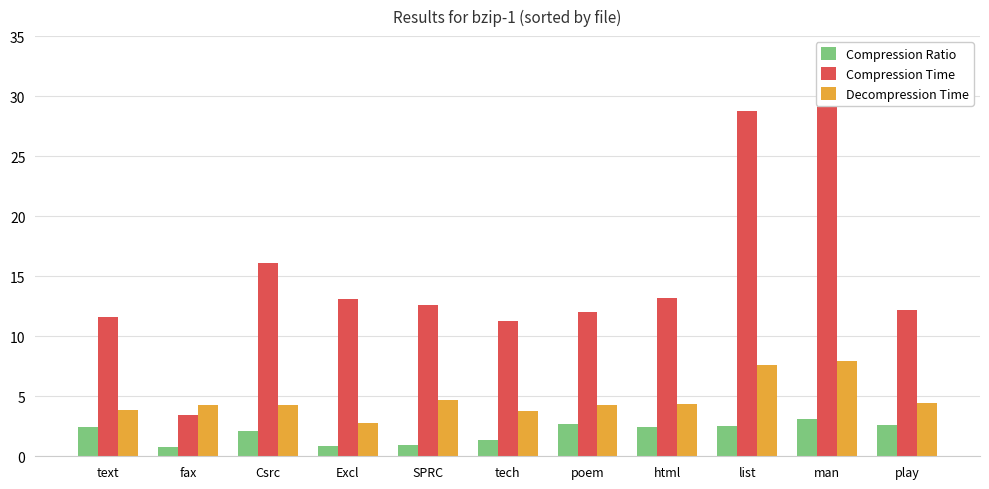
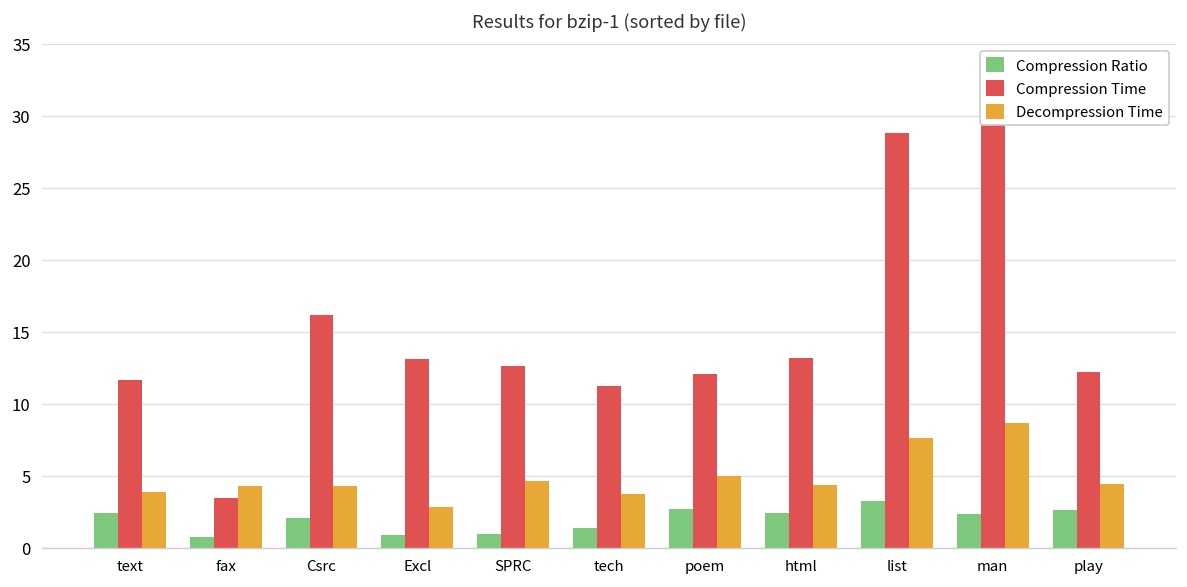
Decompression Time, poem: 4.3 -> 5.0
Compression Ratio, list: 2.6 -> 3.2
Compression Ratio, man: 3.1 -> 2.4
Decompression Time, man: 7.9 -> 8.6
